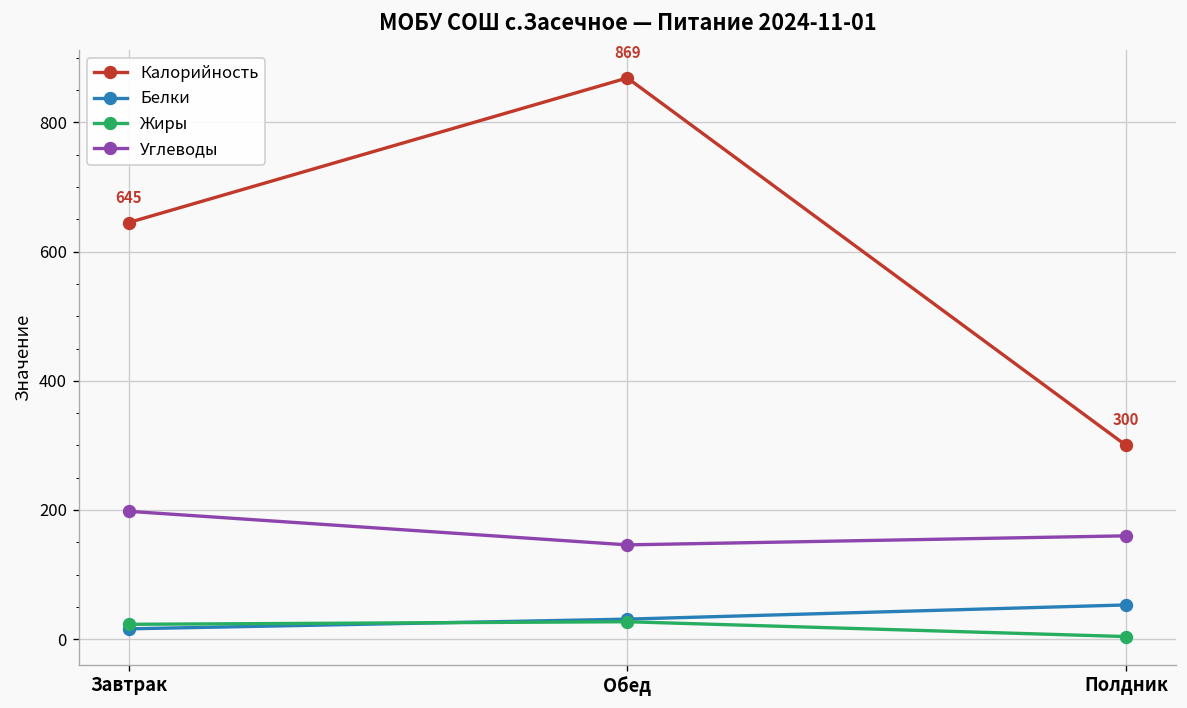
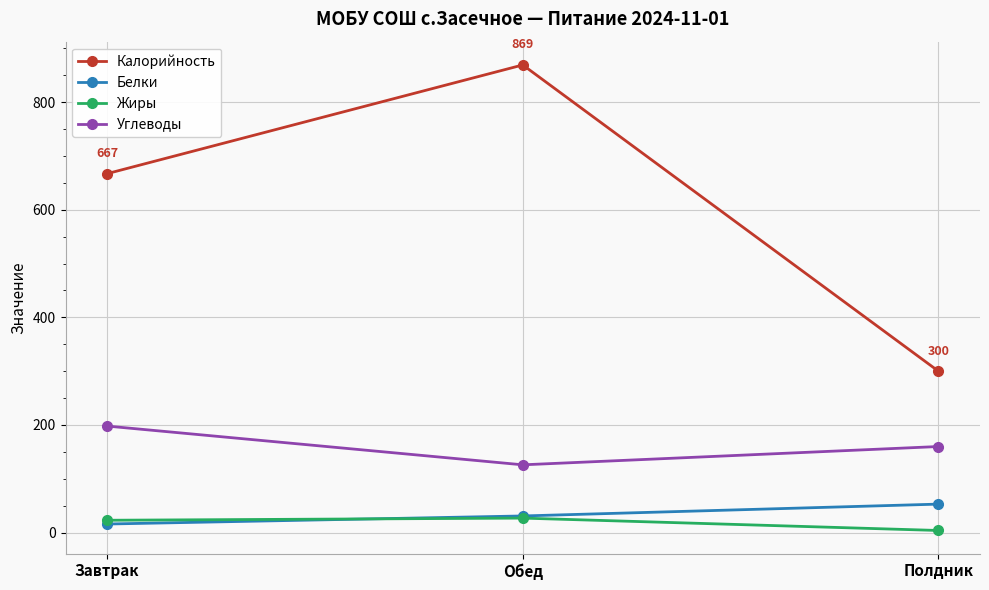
Калорийность, Завтрак: 645 -> 667
Углеводы, Обед: 150 -> 130
